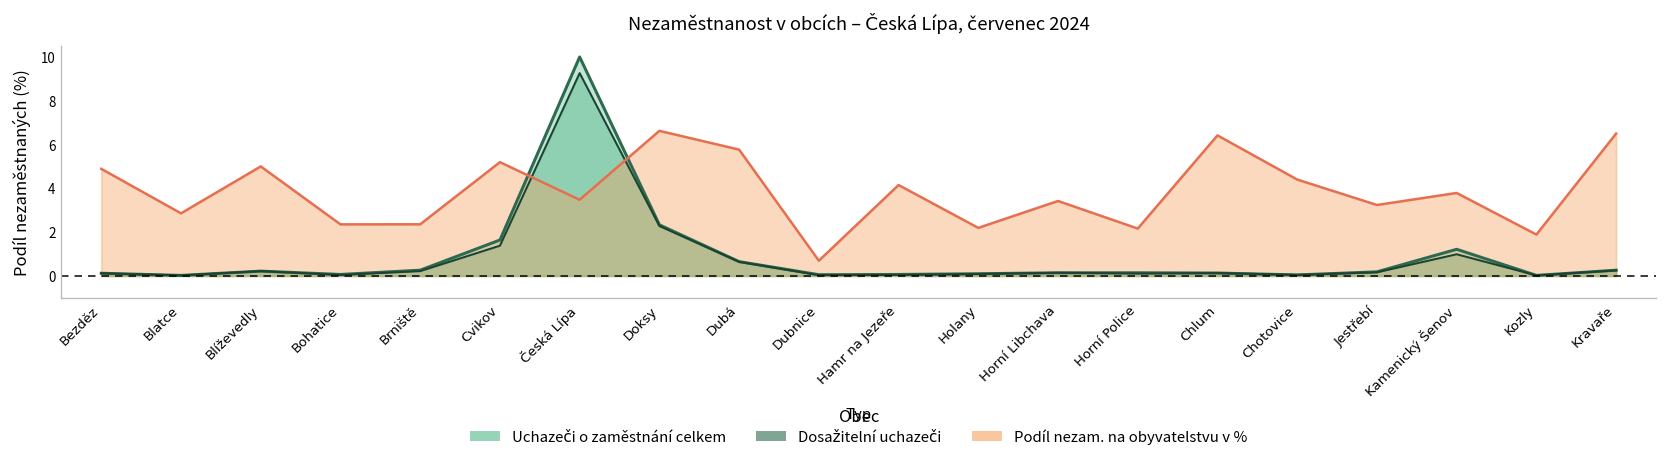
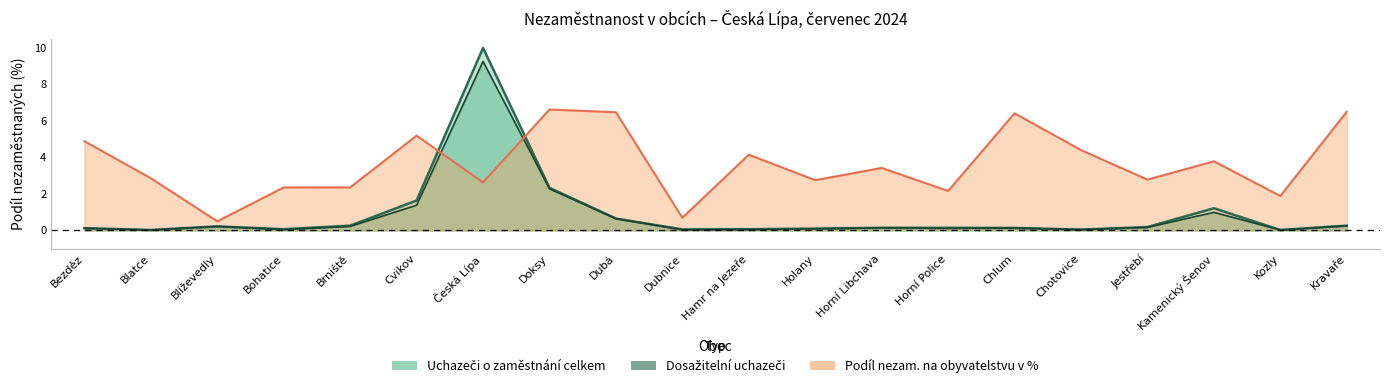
Podíl nezam. na obyvatelstvu v %, Blíževedly: 5.0 -> 0.5
Podíl nezam. na obyvatelstvu v %, Česká Lípa: 3.5 -> 2.6
Podíl nezam. na obyvatelstvu v %, Dubá: 5.8 -> 6.5
Podíl nezam. na obyvatelstvu v %, Holany: 2.2 -> 2.8
Podíl nezam. na obyvatelstvu v %, Jestřebí: 3.2 -> 2.8
